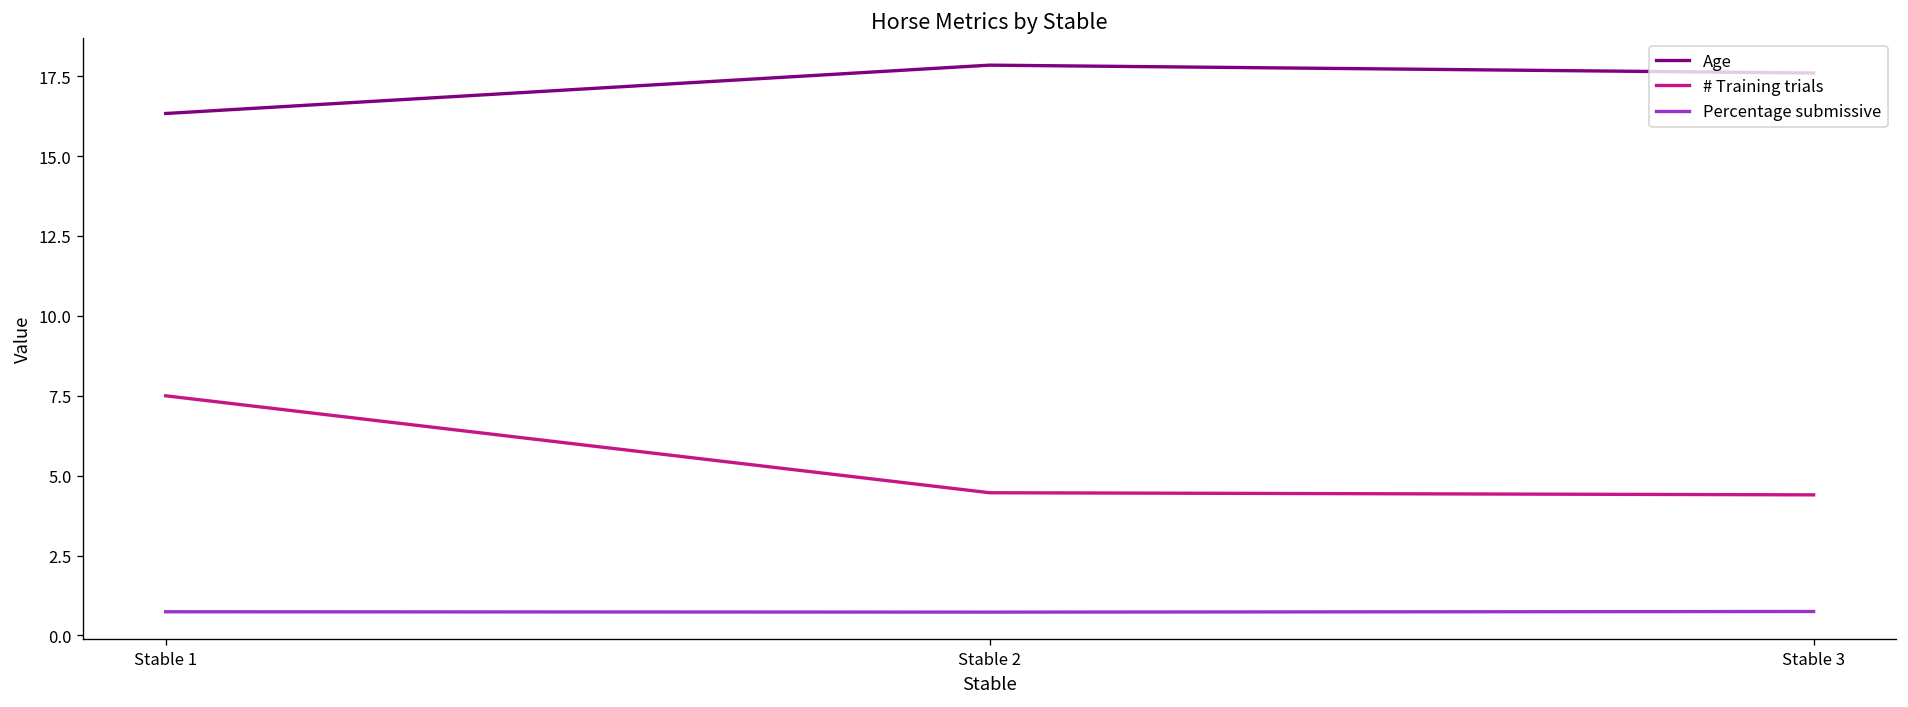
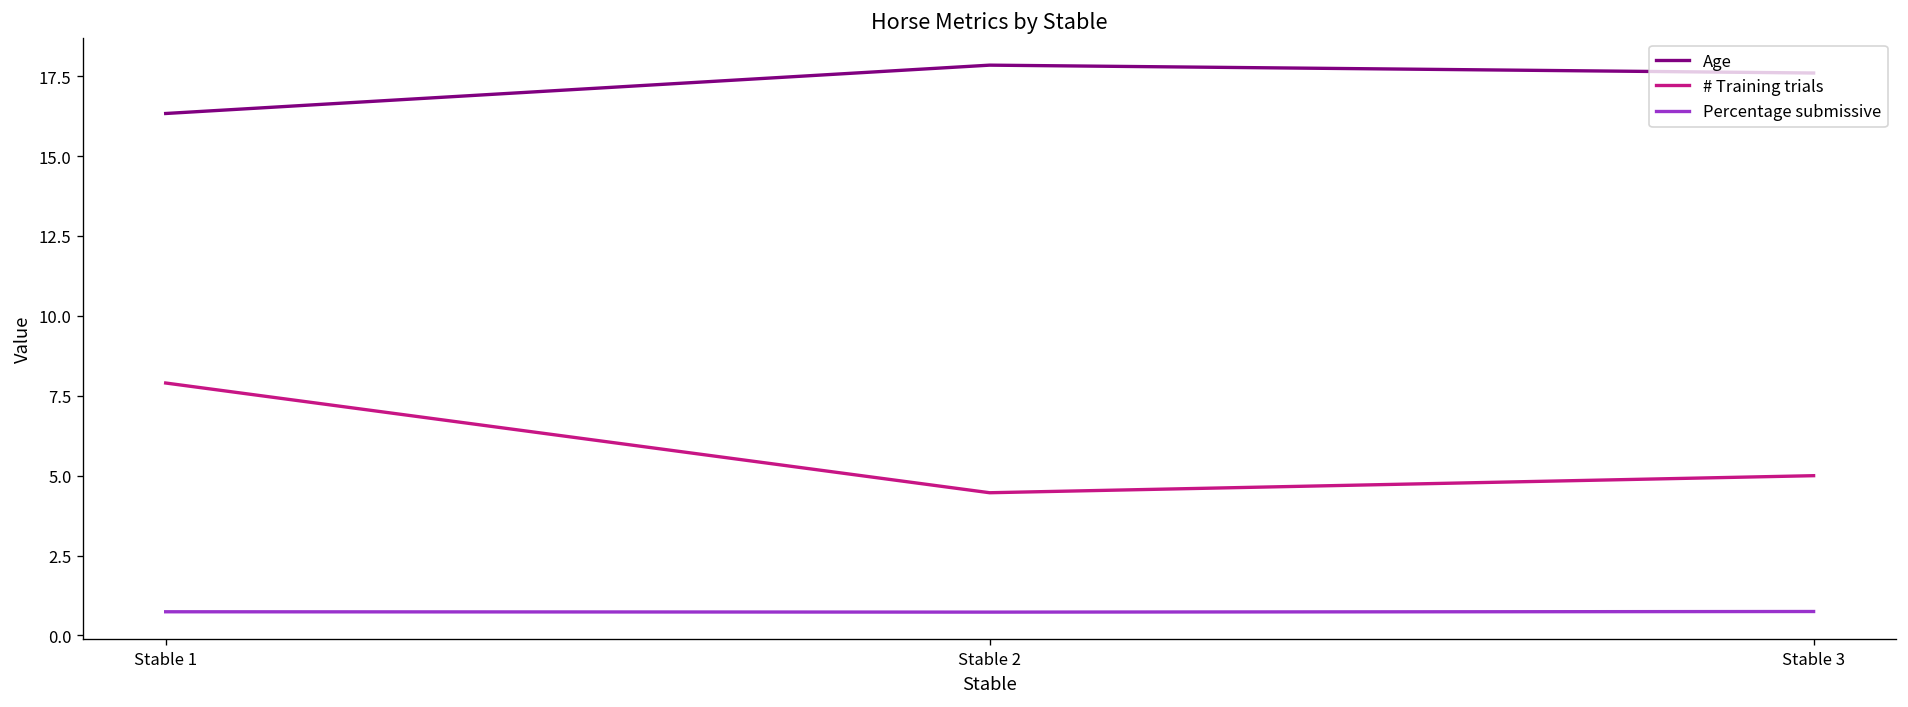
# Training trials, Stable 1: 7.5 -> 7.9
# Training trials, Stable 3: 4.4 -> 5.0
